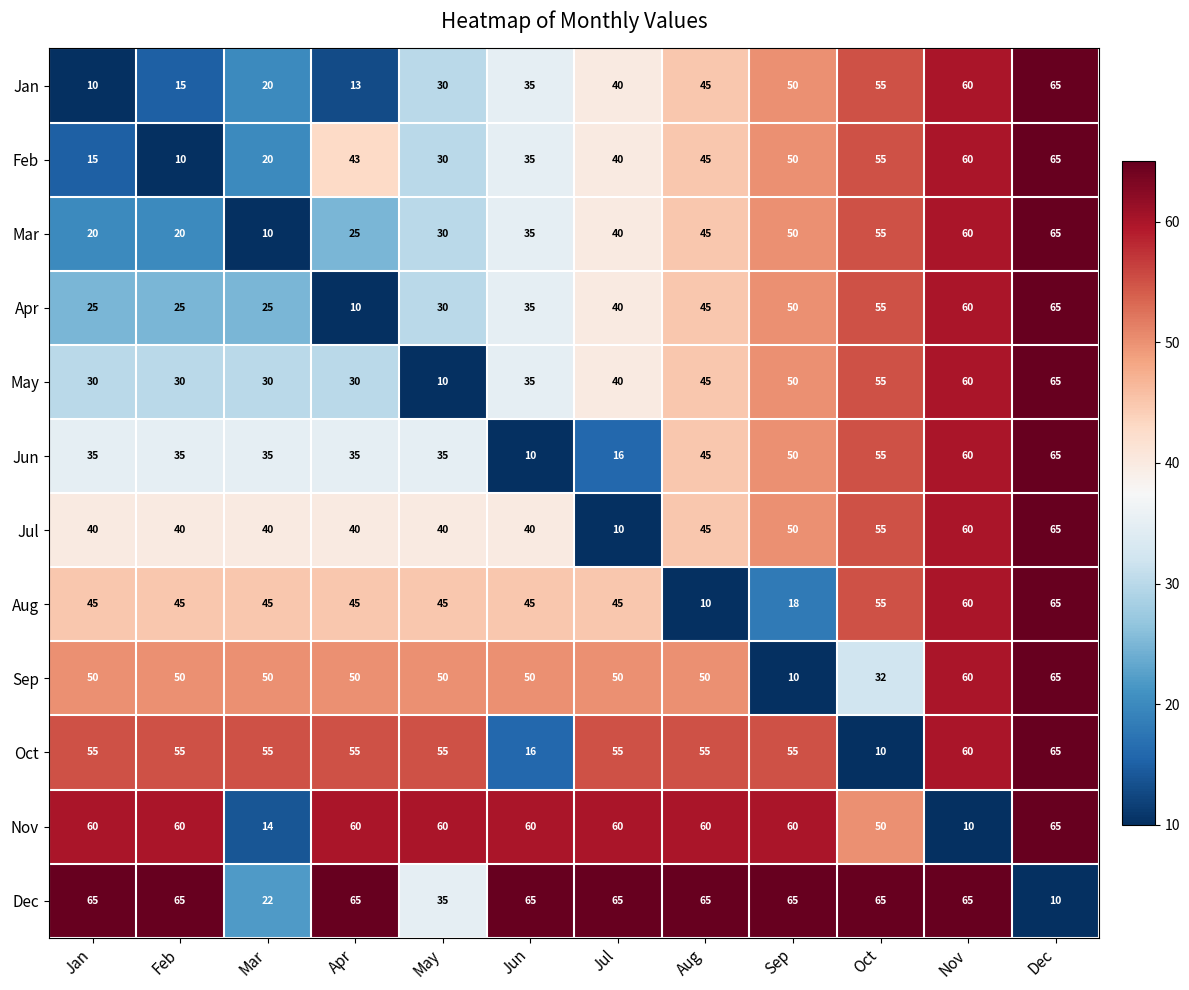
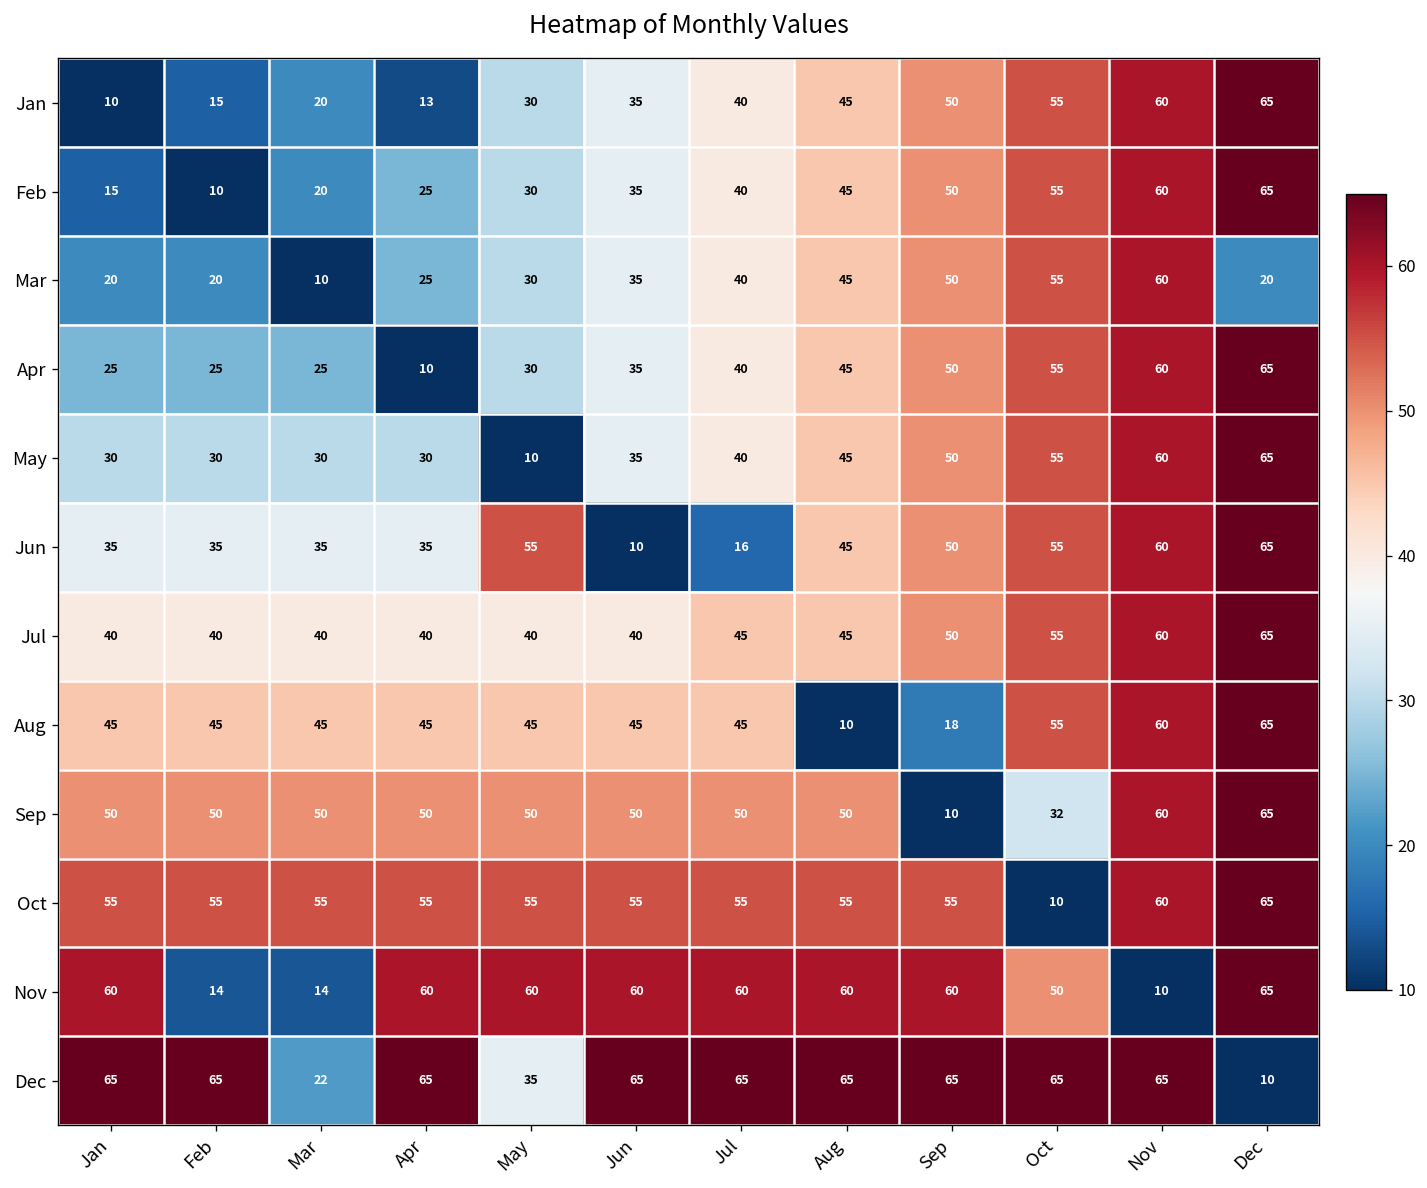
Feb, Apr: 43 -> 25
Mar, Dec: 65 -> 20
Jun, May: 35 -> 55
Jul, Jul: 10 -> 45
Oct, Jun: 16 -> 55
Nov, Feb: 60 -> 14
